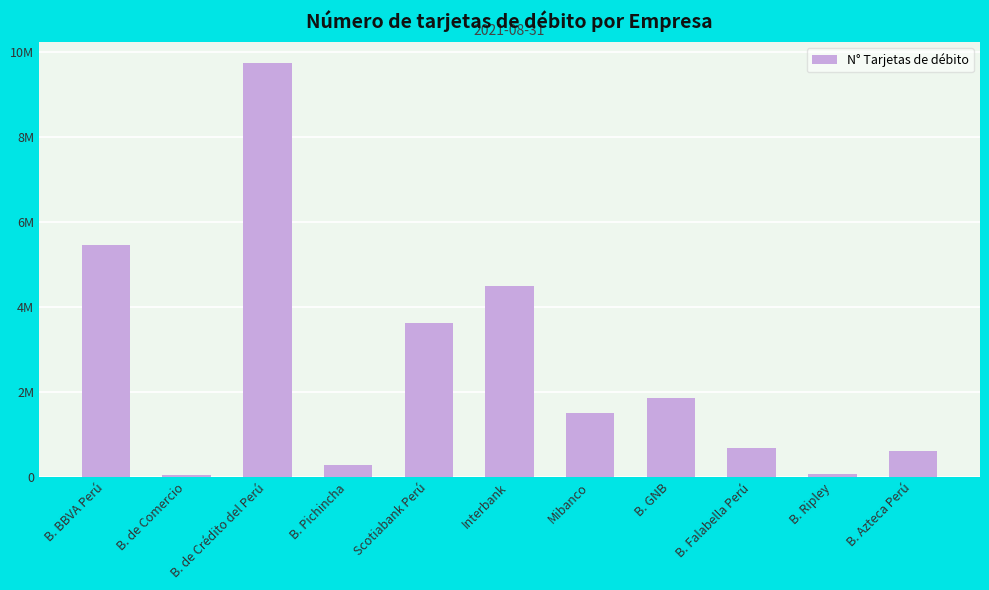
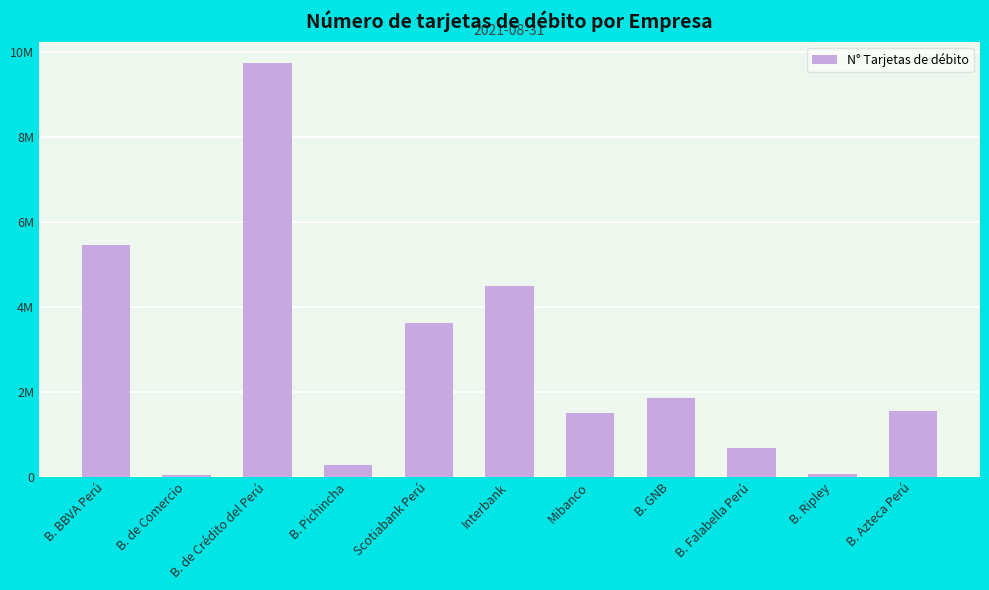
B. Azteca Perú: 600000 -> 1500000
